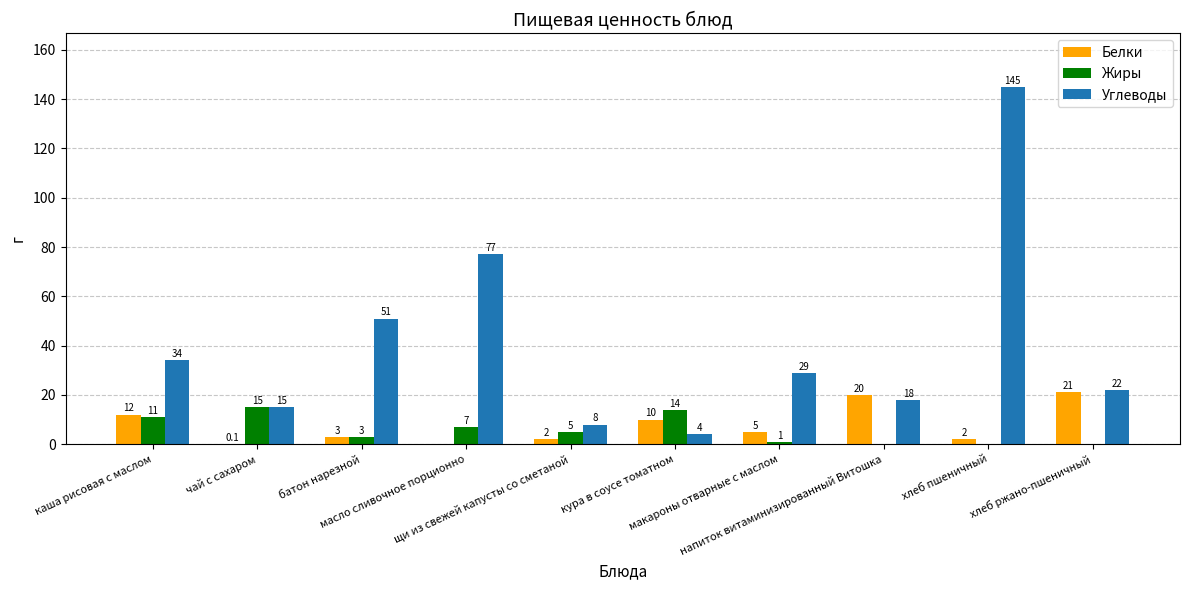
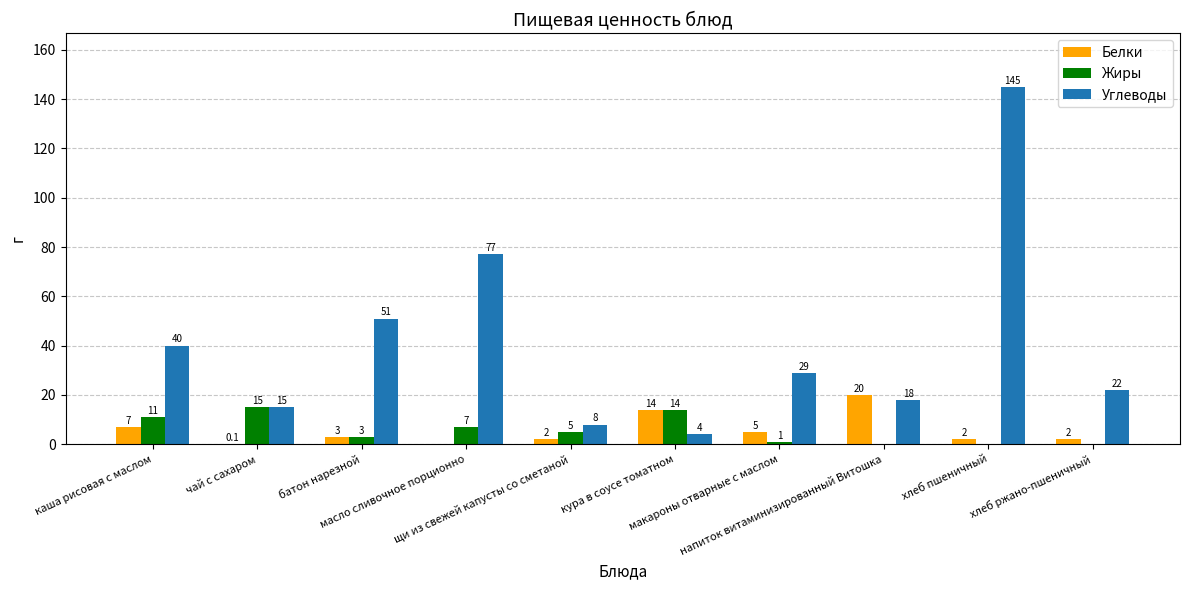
Белки, каша рисовая с маслом: 12 -> 7
Углеводы, каша рисовая с маслом: 34 -> 40
Белки, кура в соусе томатном: 10 -> 14
Белки, хлеб ржано-пшеничный: 21 -> 2
